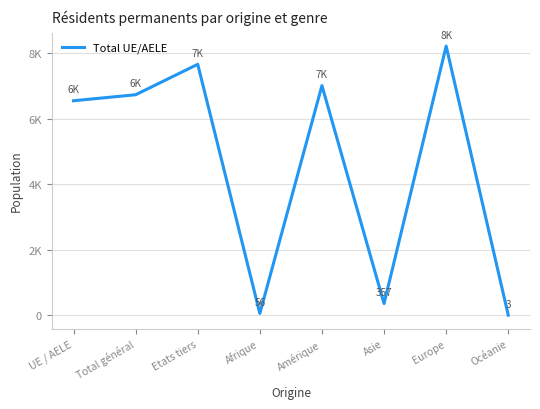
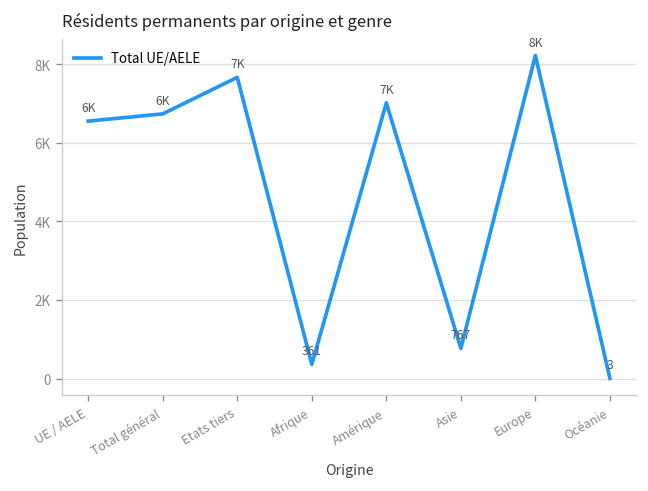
Afrique: 56 -> 361
Asie: 357 -> 767
